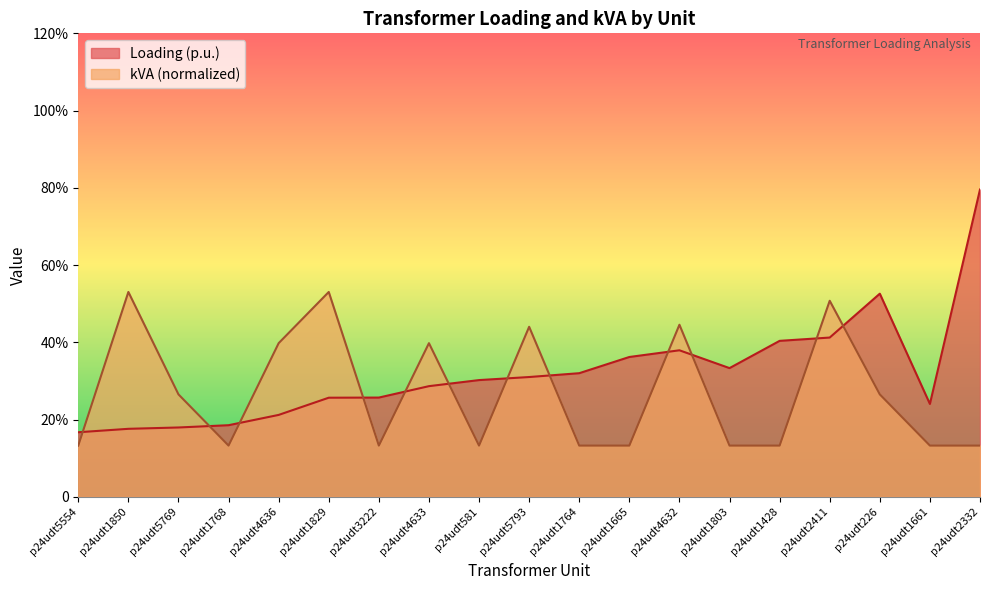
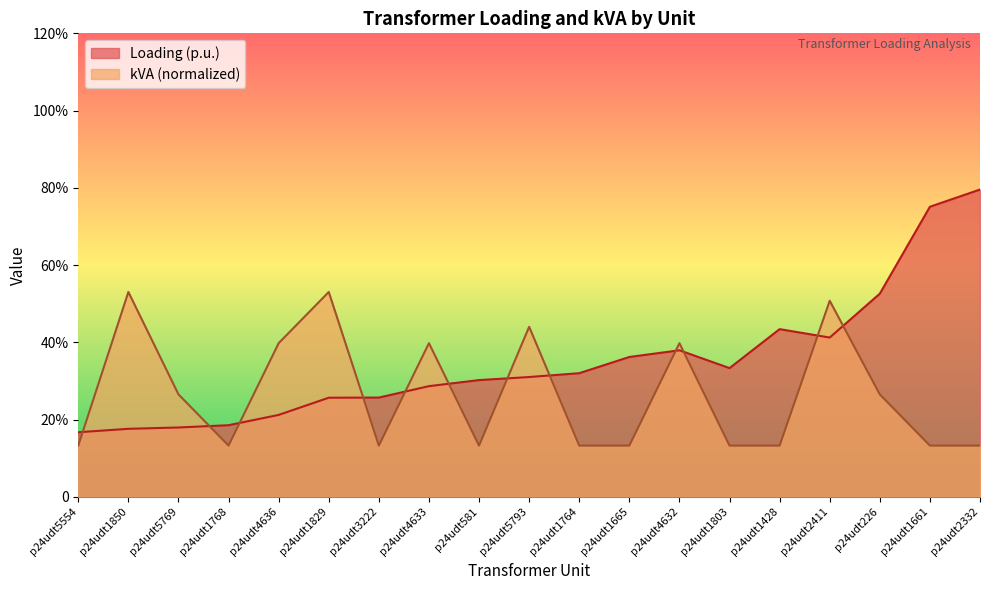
kVA (normalized), p24udt4632: 45% -> 40%
Loading (p.u.), p24udt1428: 40% -> 43%
Loading (p.u.), p24udt1661: 24% -> 75%
